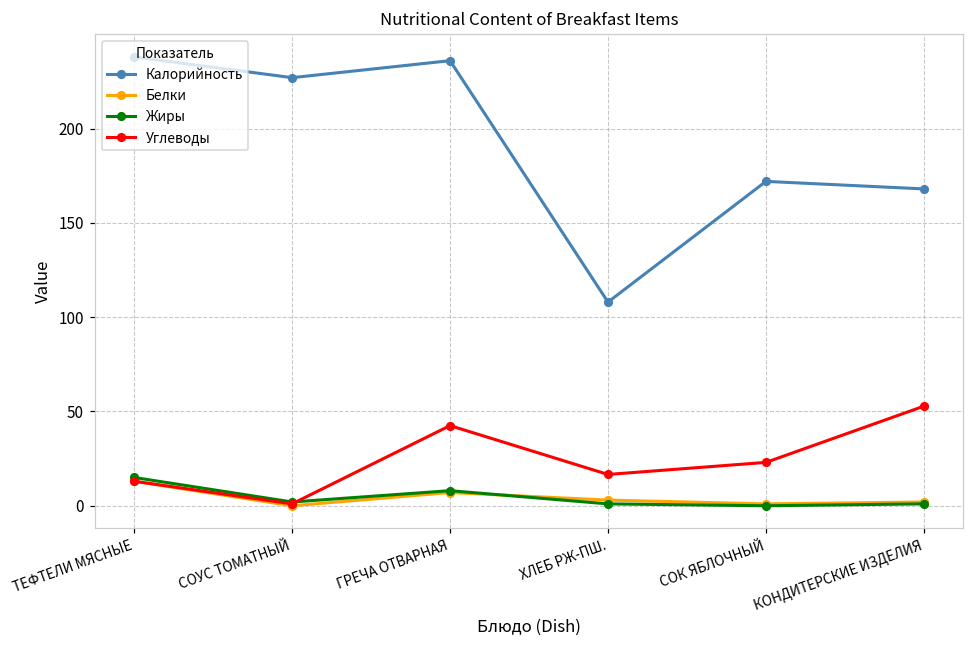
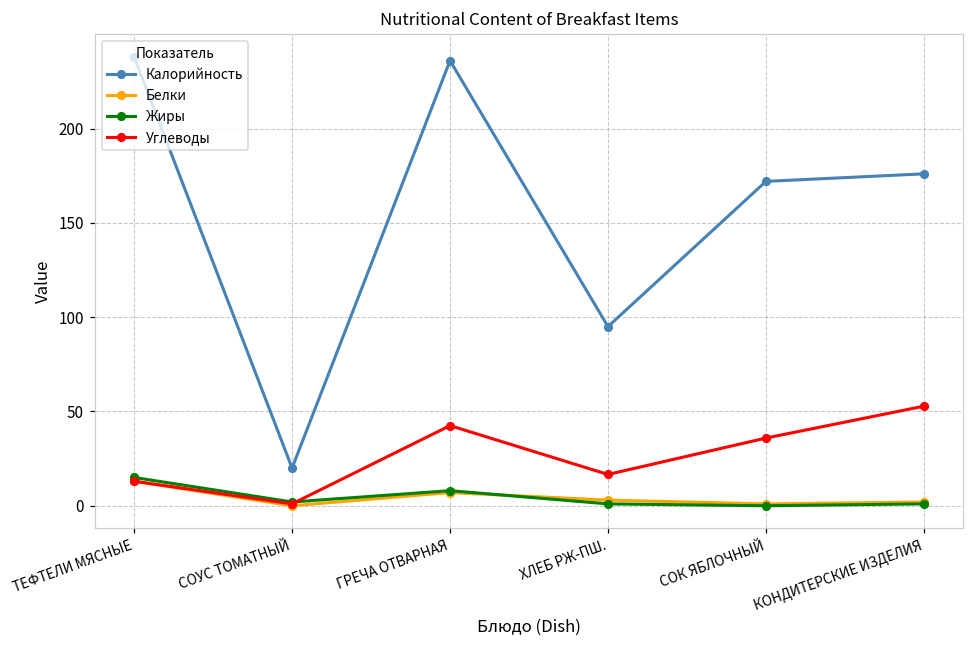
Калорийность, СОУС ТОМАТНЫЙ: 227 -> 20
Калорийность, ХЛЕБ РЖ-ПШ.: 108 -> 95
Углеводы, СОК ЯБЛОЧНЫЙ: 23 -> 36
Калорийность, КОНДИТЕРСКИЕ ИЗДЕЛИЯ: 168 -> 176
